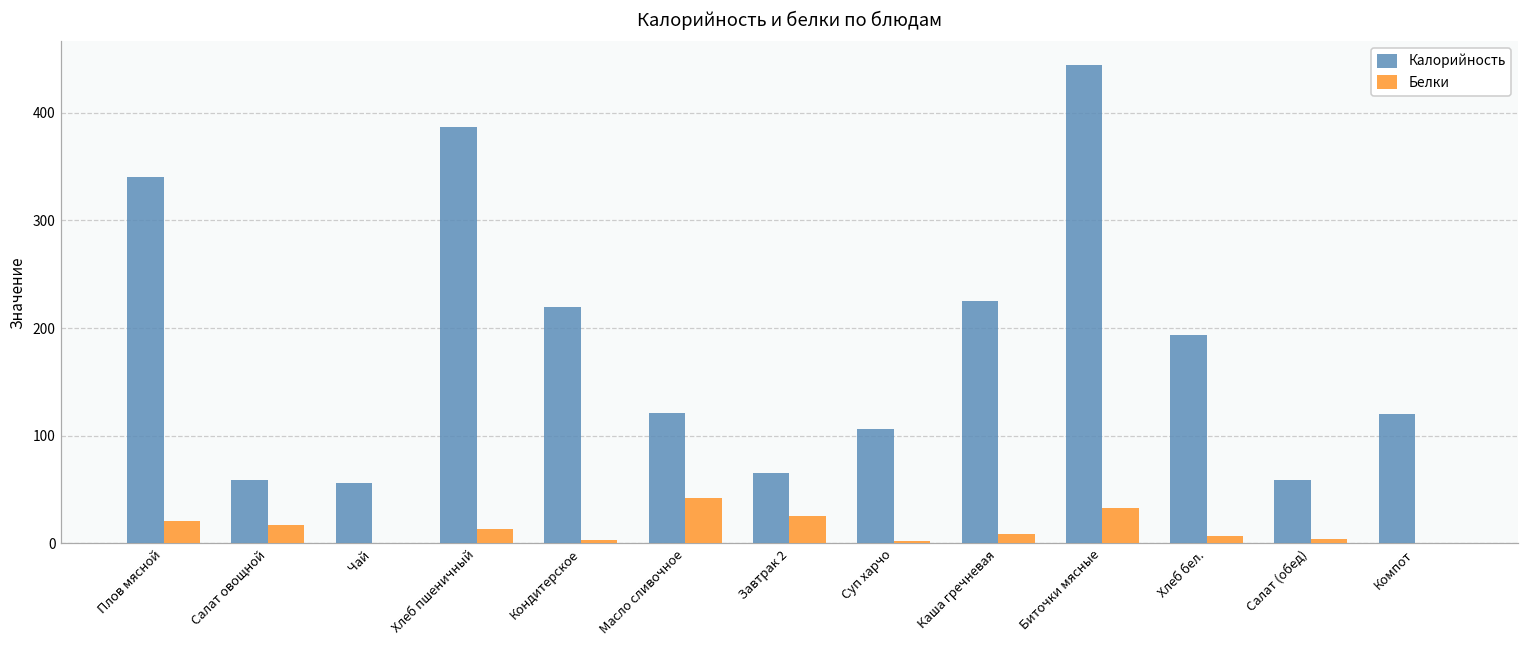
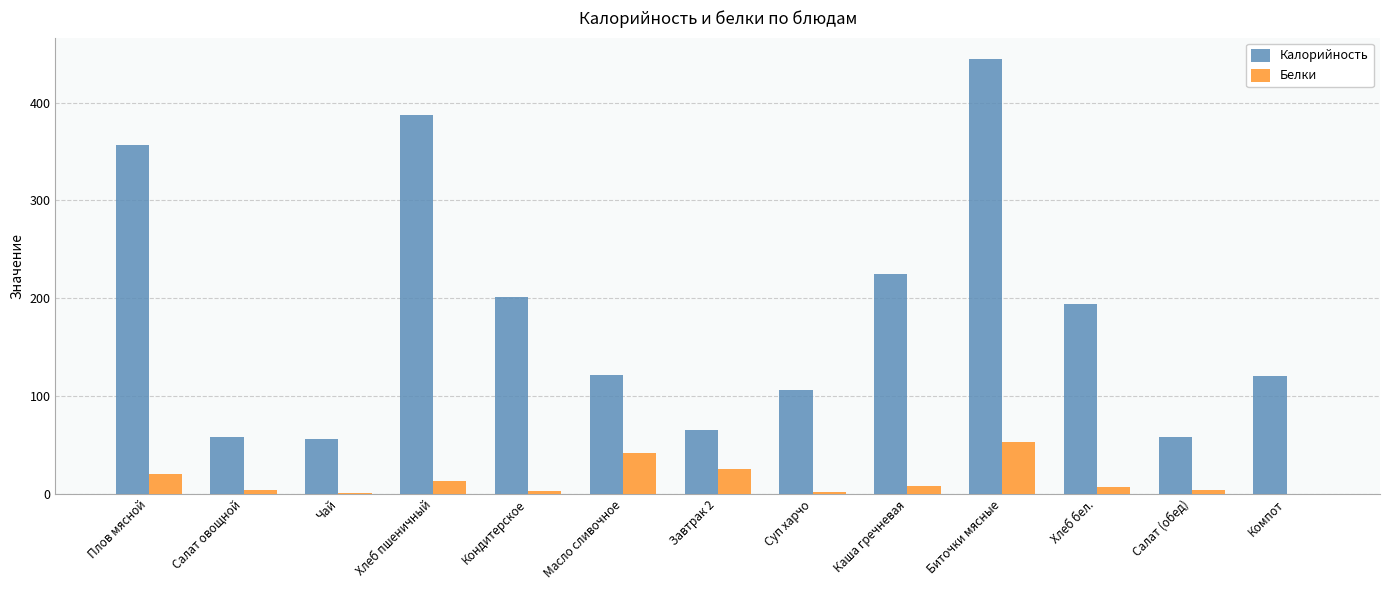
Калорийность, Плов мясной: 340 -> 360
Белки, Салат овощной: 20 -> 0
Калорийность, Кондитерское: 220 -> 200
Белки, Биточки мясные: 30 -> 50
